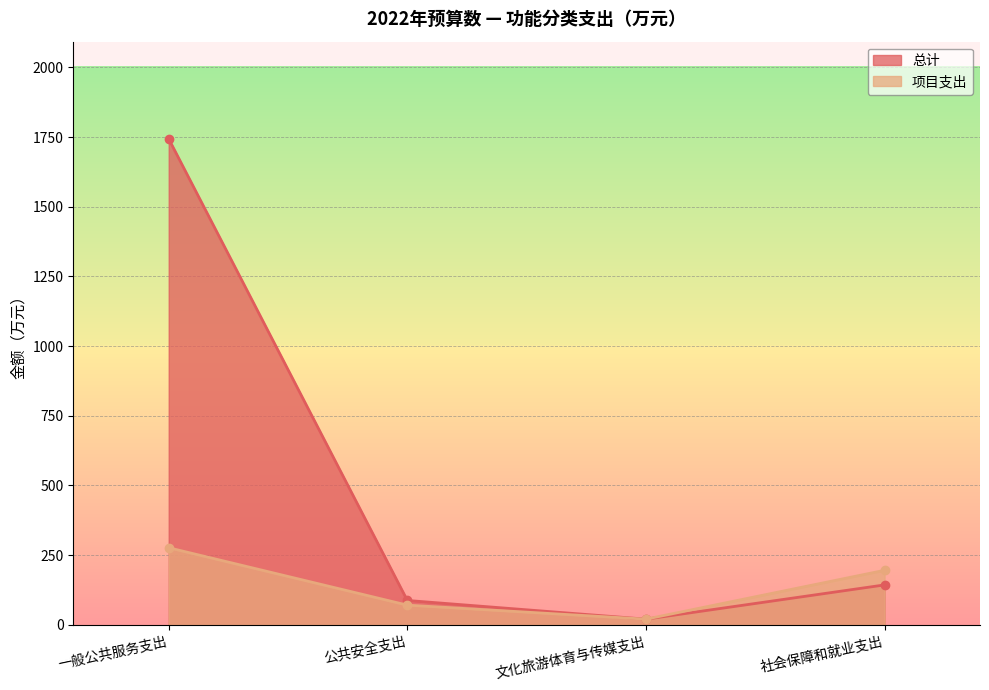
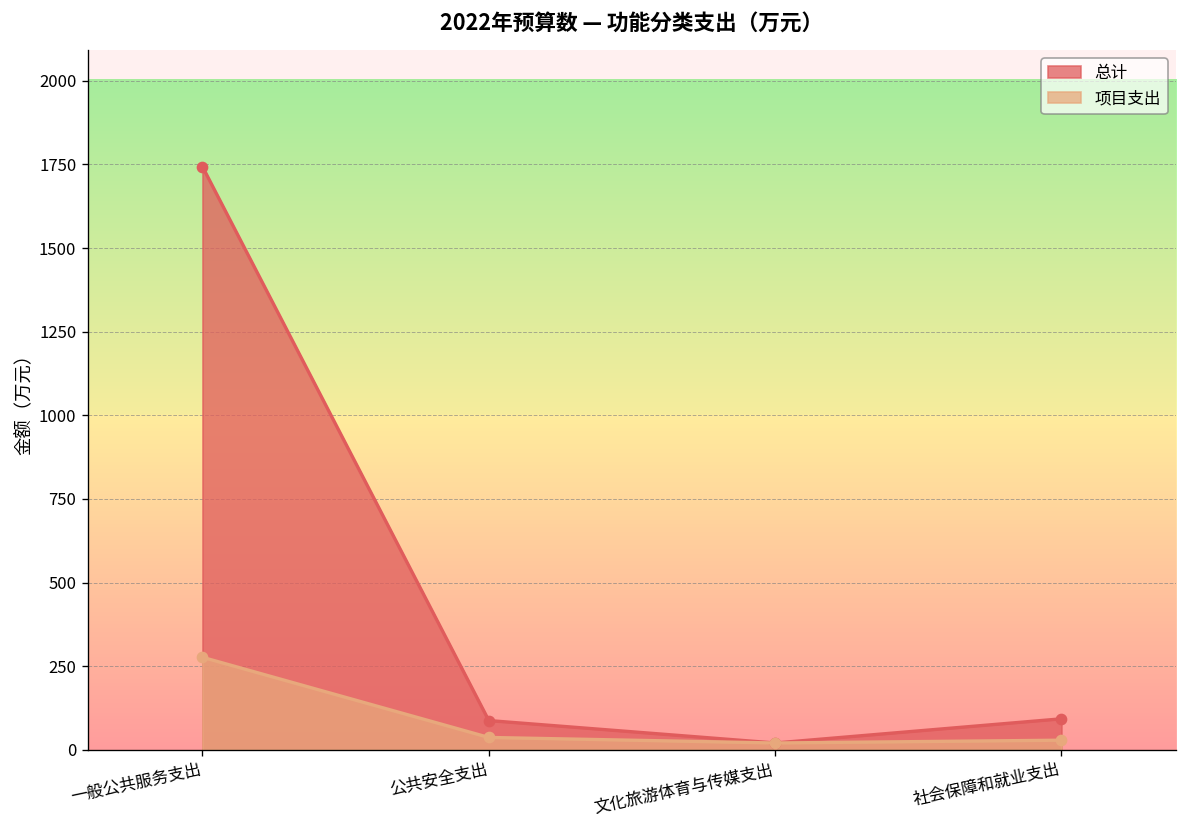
项目支出, 公共安全支出: 70 -> 40
总计, 社会保障和就业支出: 140 -> 90
项目支出, 社会保障和就业支出: 200 -> 30
